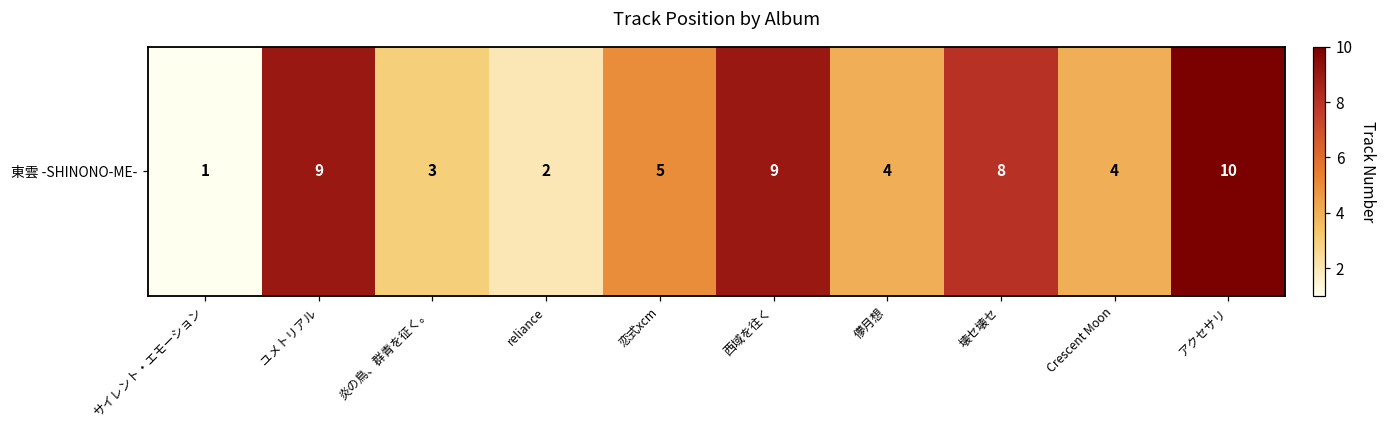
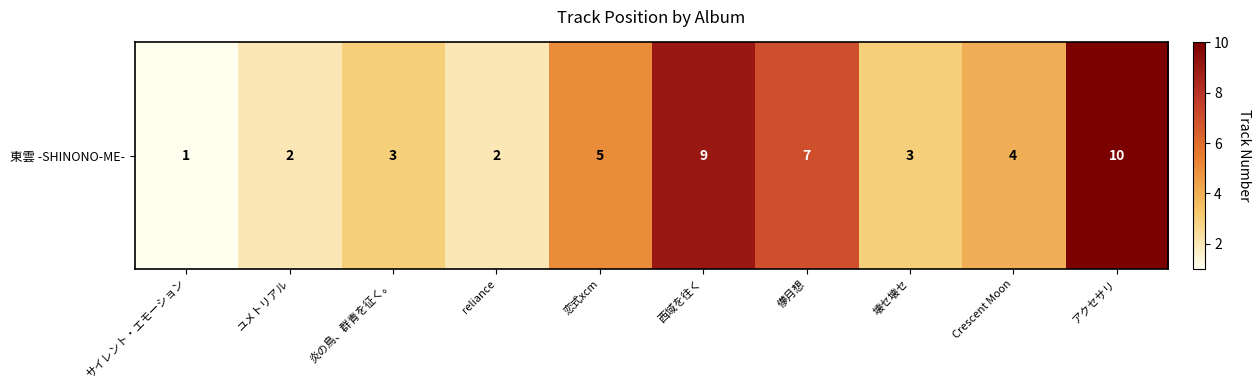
東雲 -SHINONO-ME-, ユメトリアル: 9 -> 2
東雲 -SHINONO-ME-, 儚月想: 4 -> 7
東雲 -SHINONO-ME-, 壊セ壊セ: 8 -> 3
